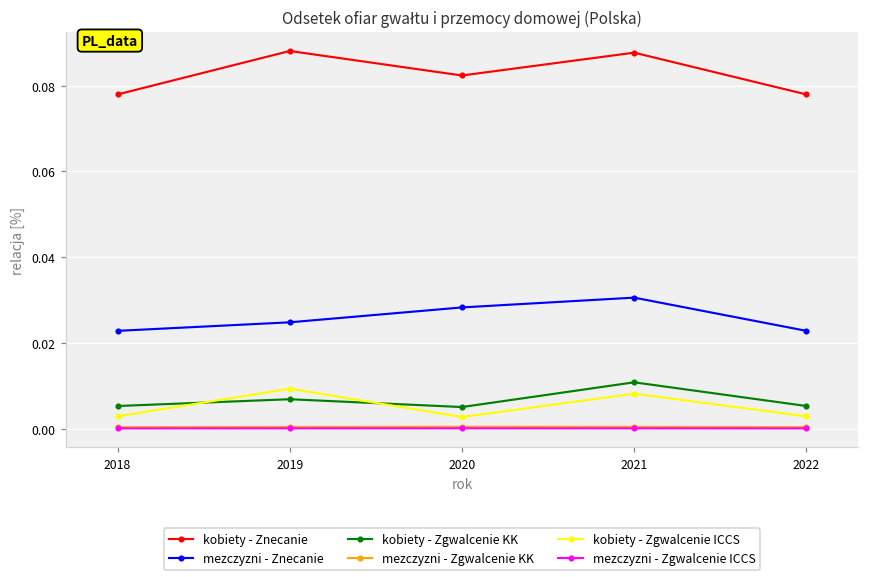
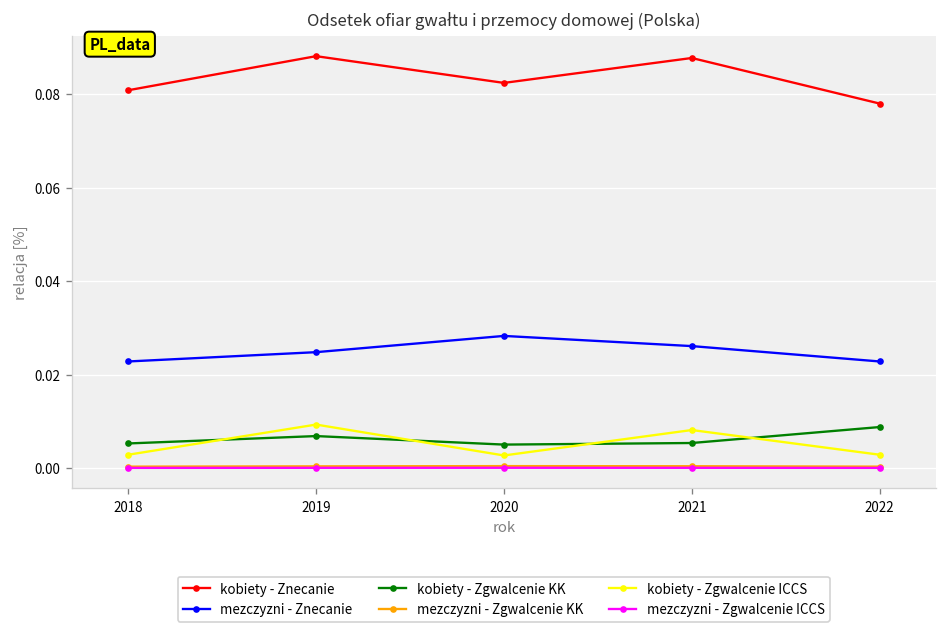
kobiety - Znecanie, 2018: 0.078 -> 0.081
mezczyzni - Znecanie, 2021: 0.031 -> 0.026
kobiety - Zgwalcenie KK, 2021: 0.011 -> 0.005
kobiety - Zgwalcenie KK, 2022: 0.005 -> 0.009
